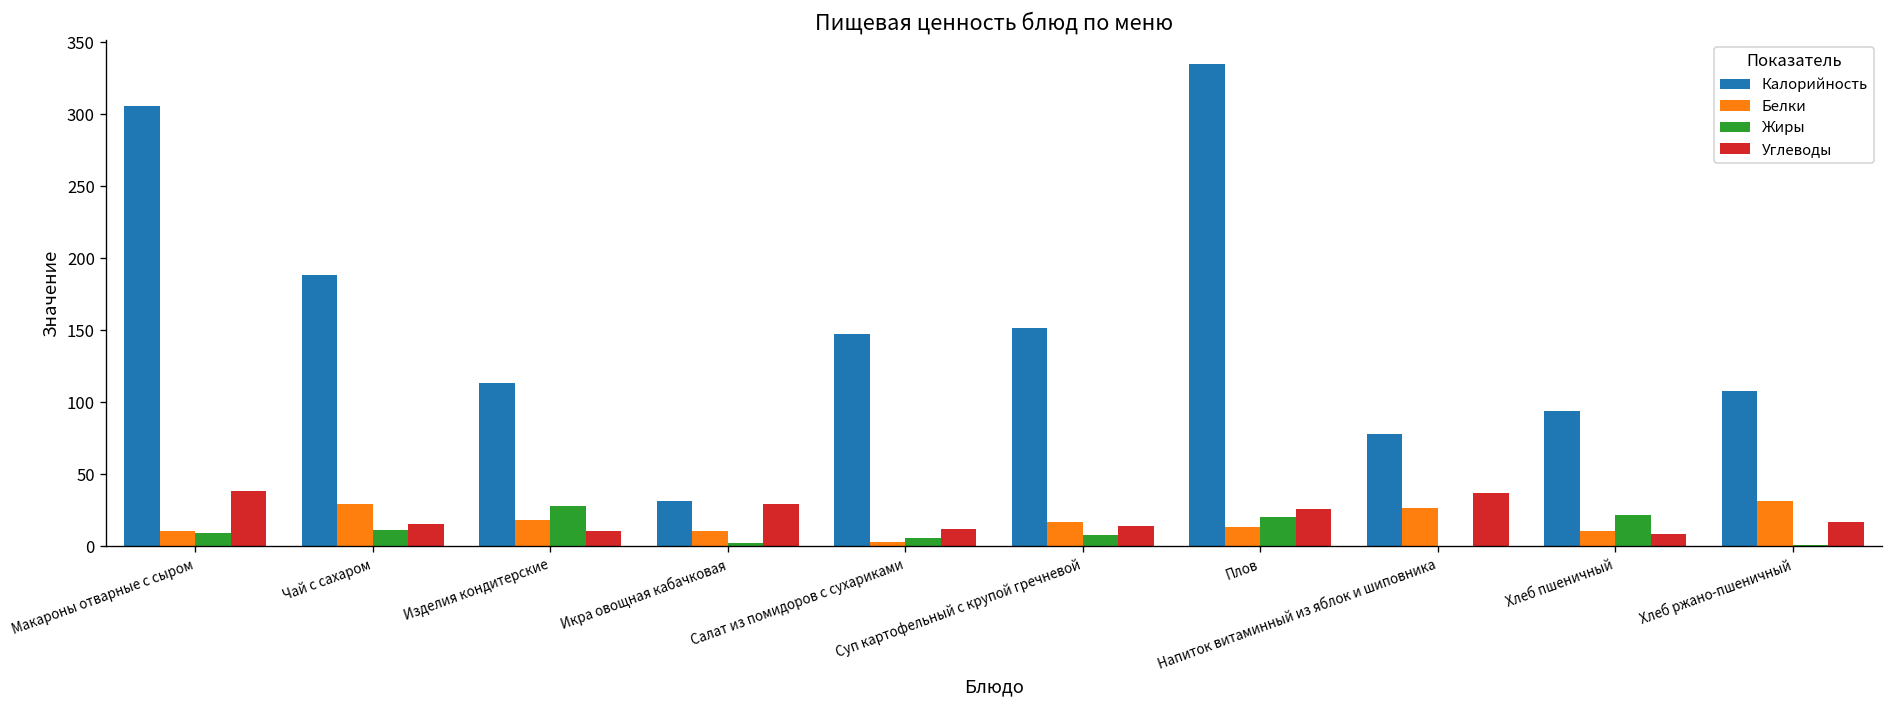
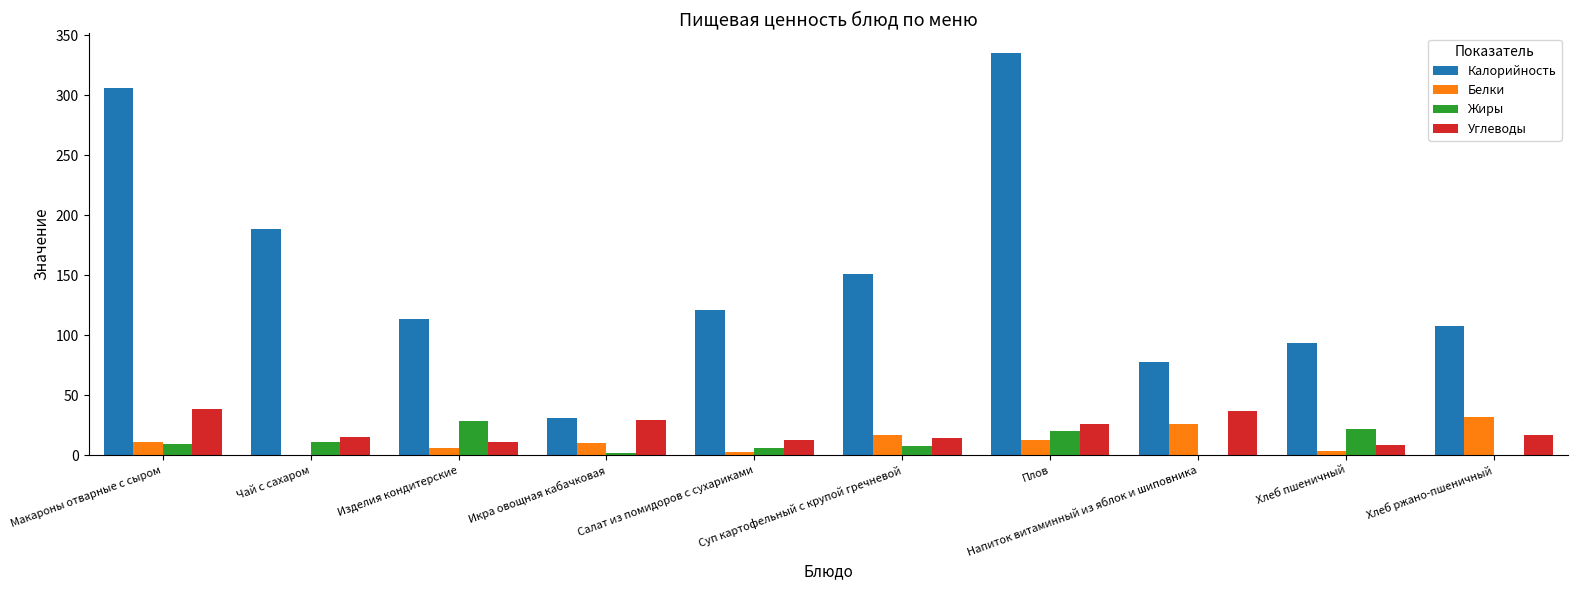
Белки, Чай с сахаром: 29 -> 0
Белки, Изделия кондитерские: 18 -> 6
Калорийность, Салат из помидоров с сухариками: 148 -> 121
Белки, Хлеб пшеничный: 10 -> 3
